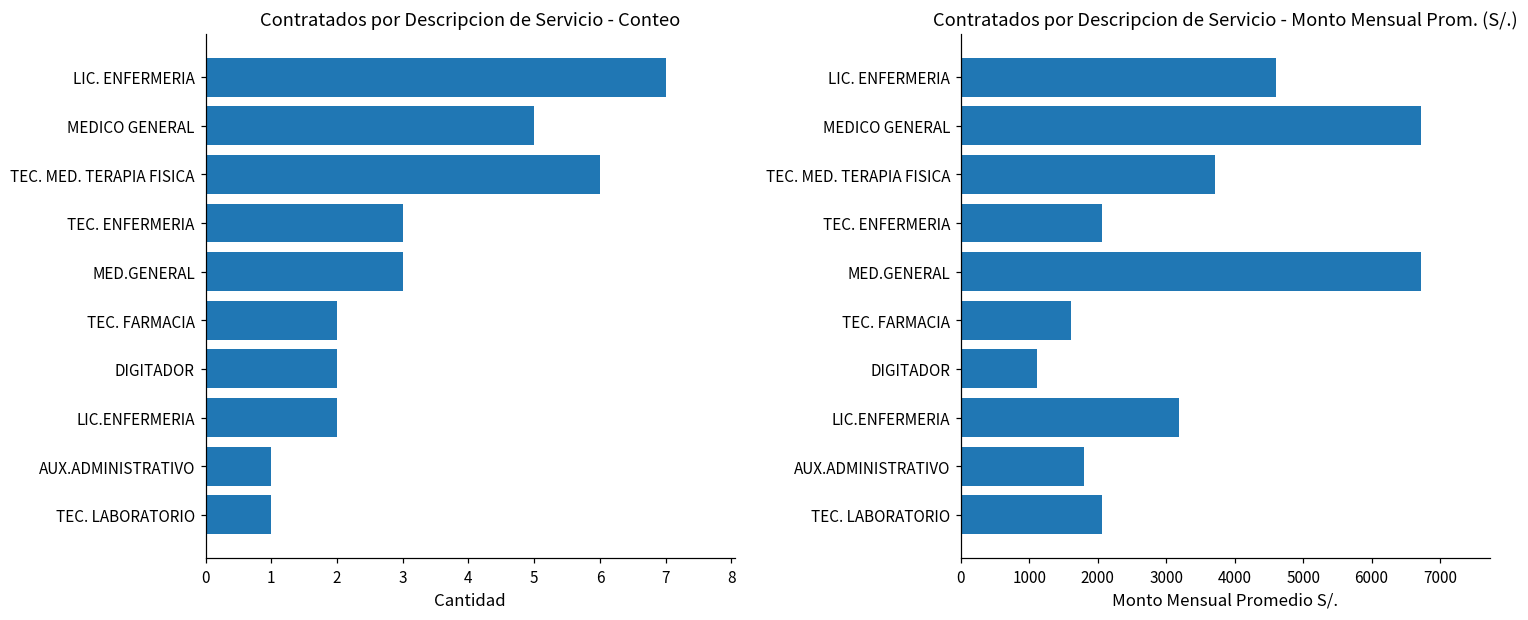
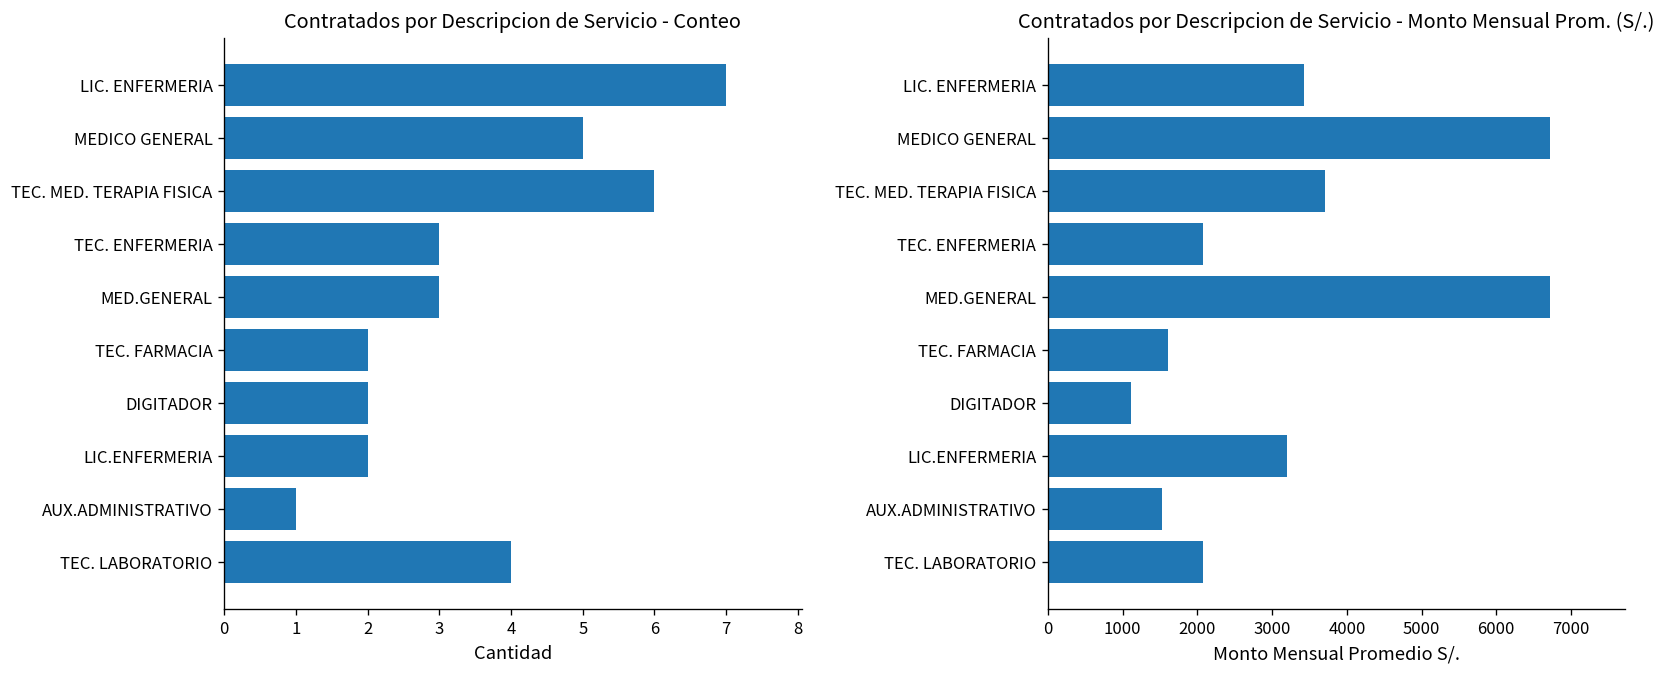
Contratados por Descripcion de Servicio - Conteo, TEC. LABORATORIO: 1 -> 4
Contratados por Descripcion de Servicio - Monto Mensual Prom. (S/.), LIC. ENFERMERIA: 4600 -> 3400
Contratados por Descripcion de Servicio - Monto Mensual Prom. (S/.), AUX.ADMINISTRATIVO: 1800 -> 1500
